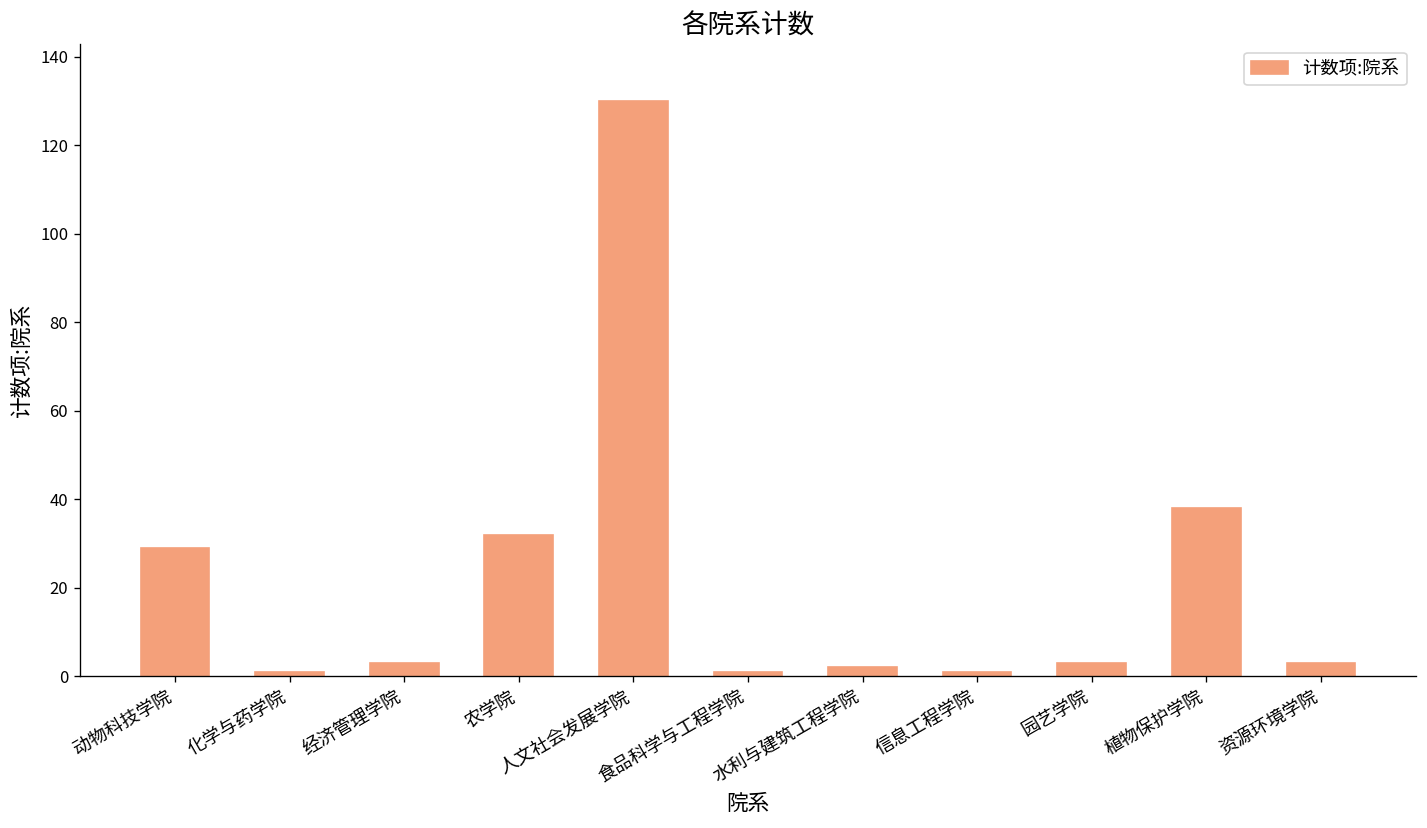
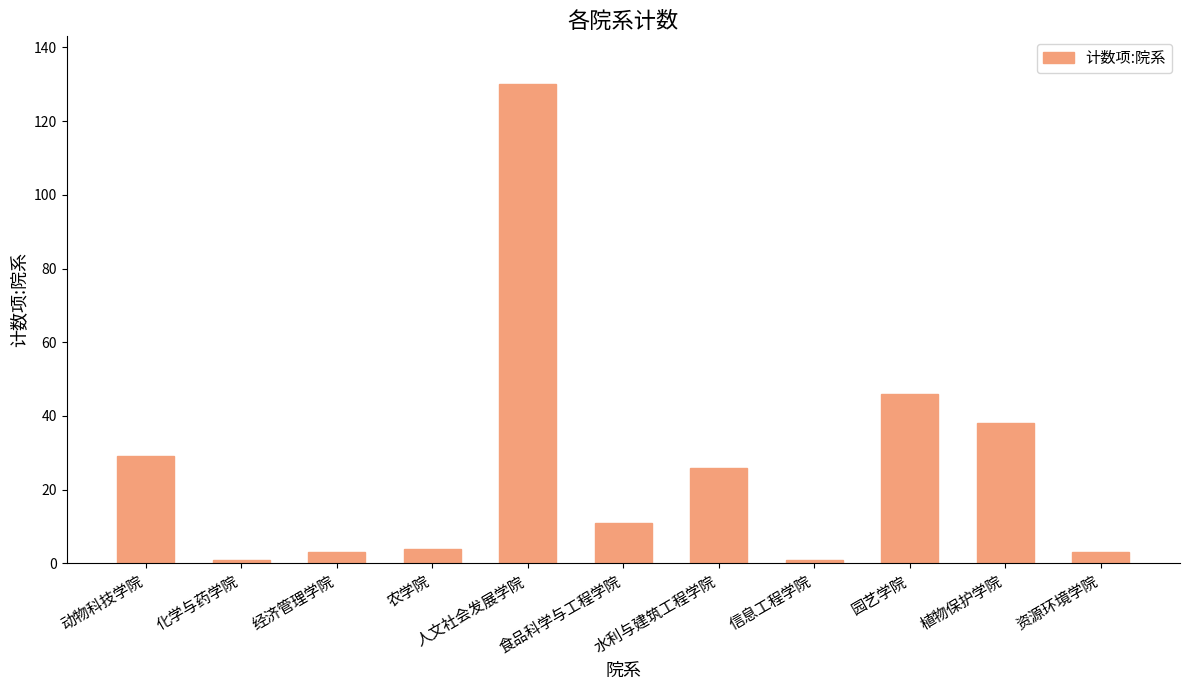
农学院: 32 -> 4
食品科学与工程学院: 1 -> 11
水利与建筑工程学院: 2 -> 26
园艺学院: 3 -> 46
